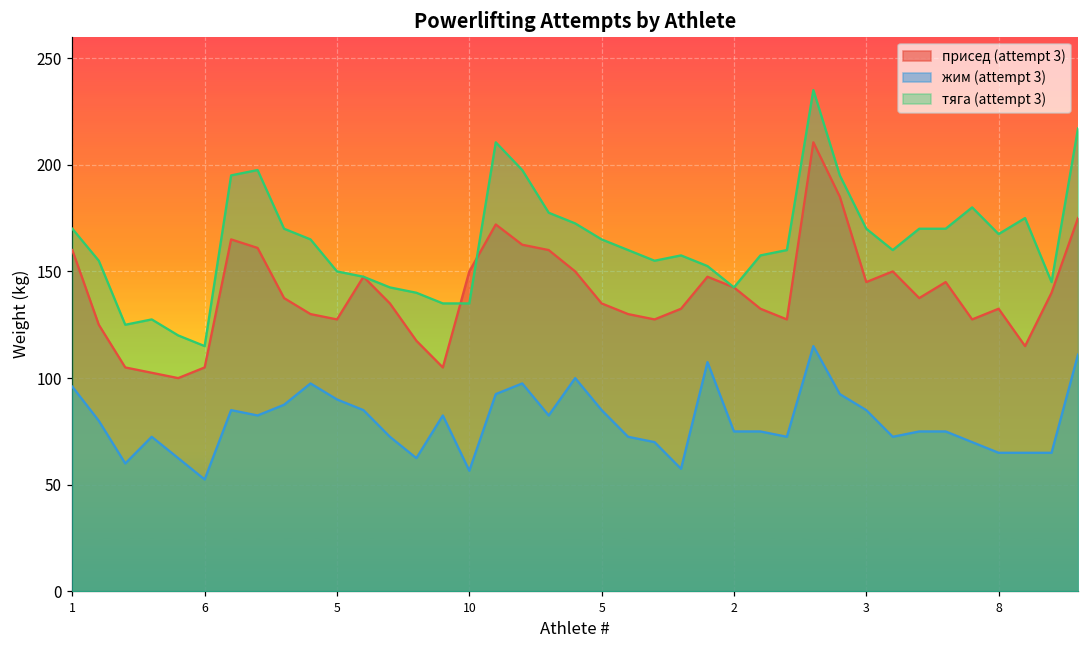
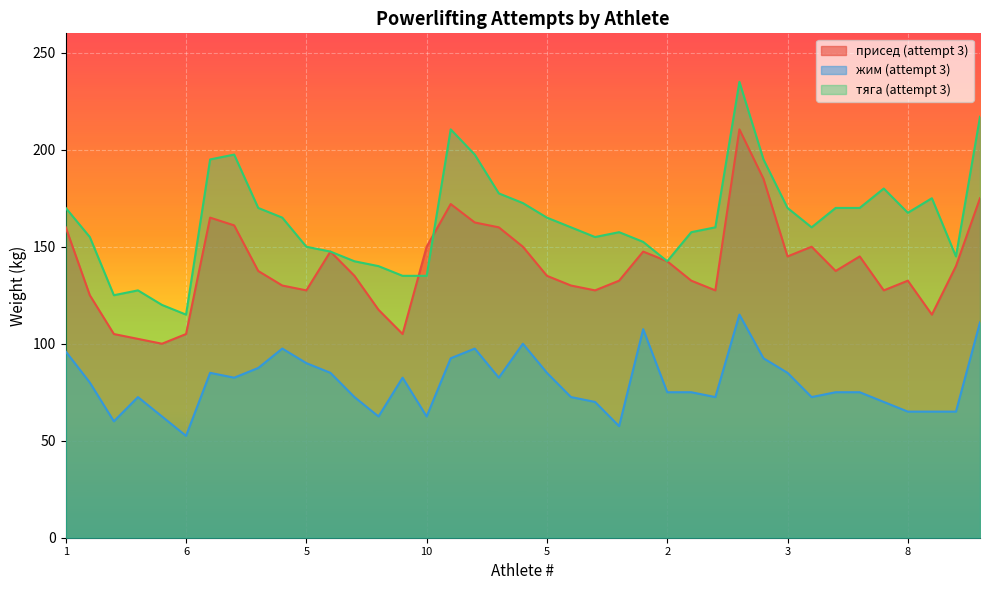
жим (attempt 3), 10: 57 -> 63
